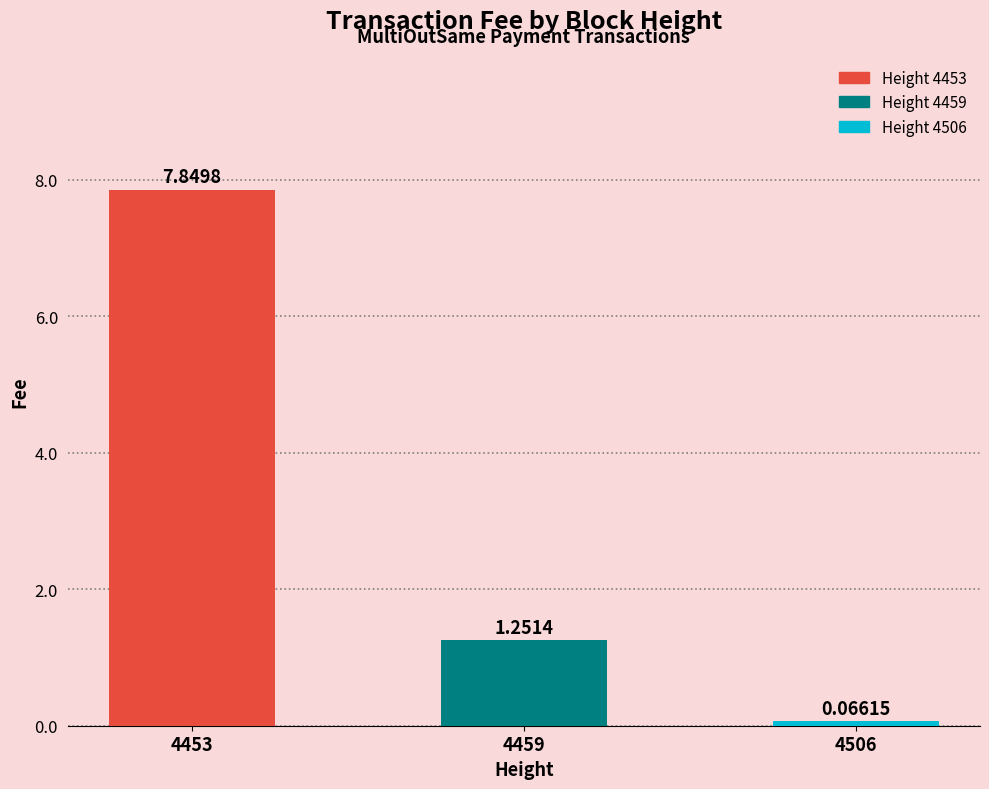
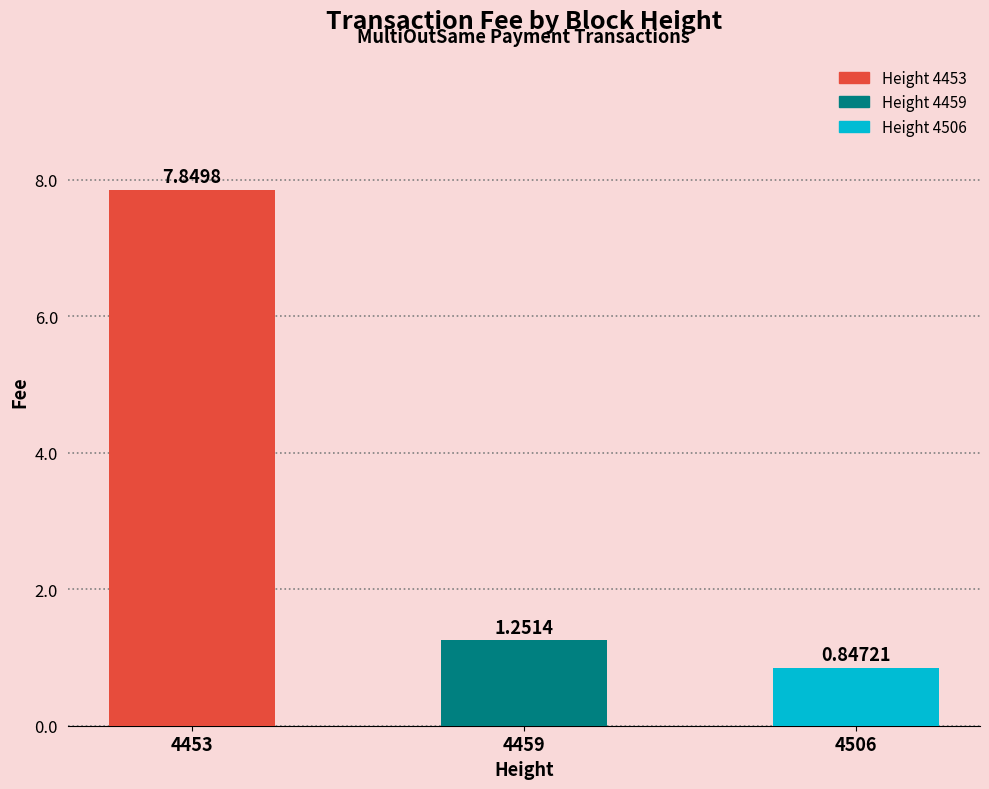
4506: 0.06615 -> 0.84721
